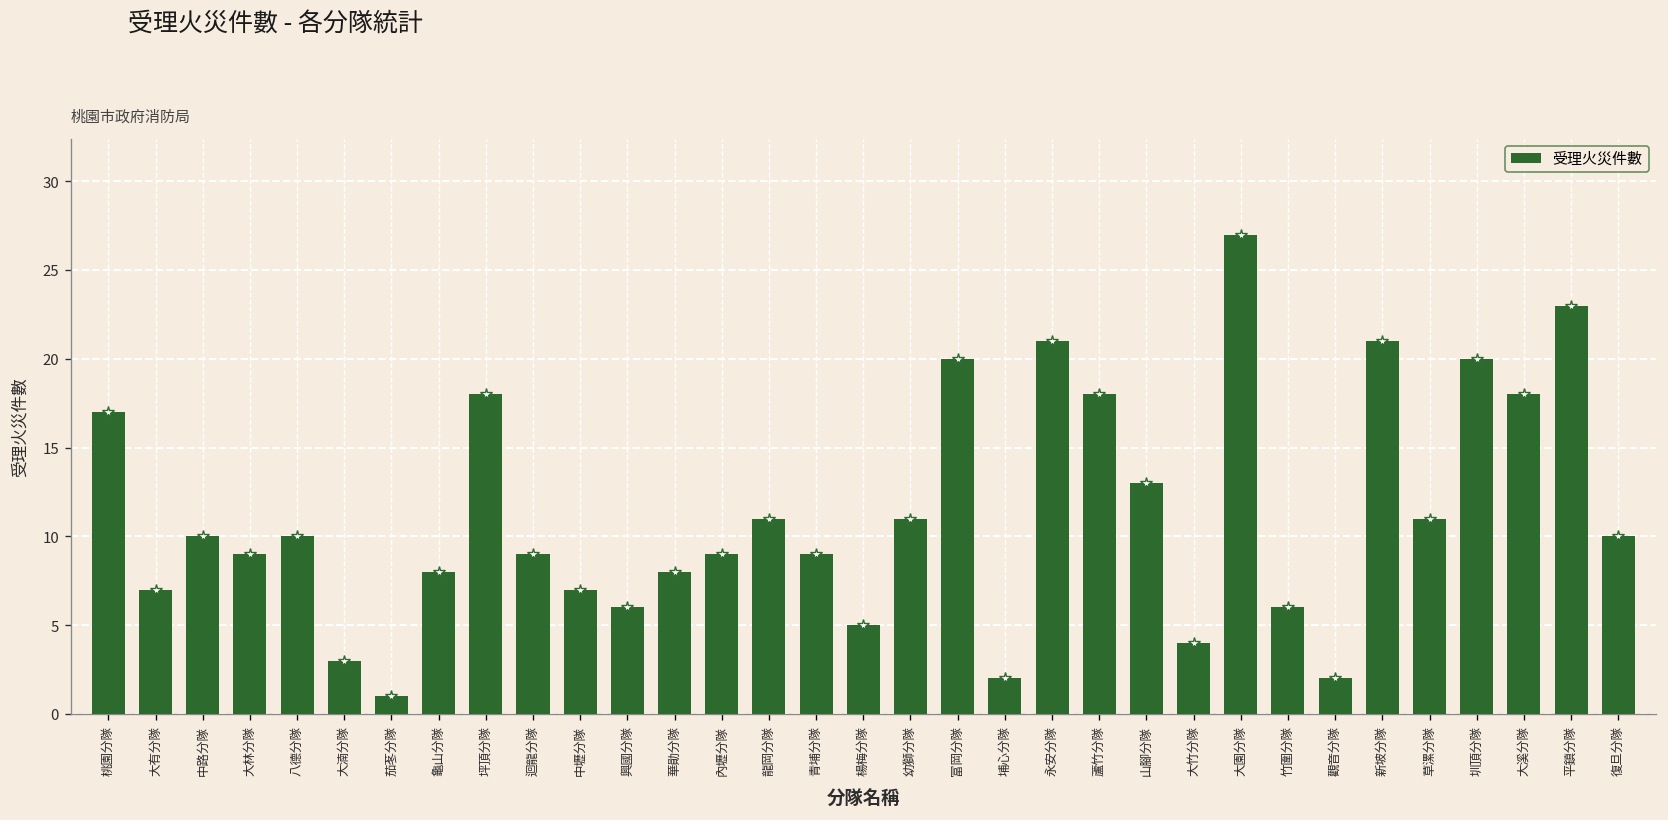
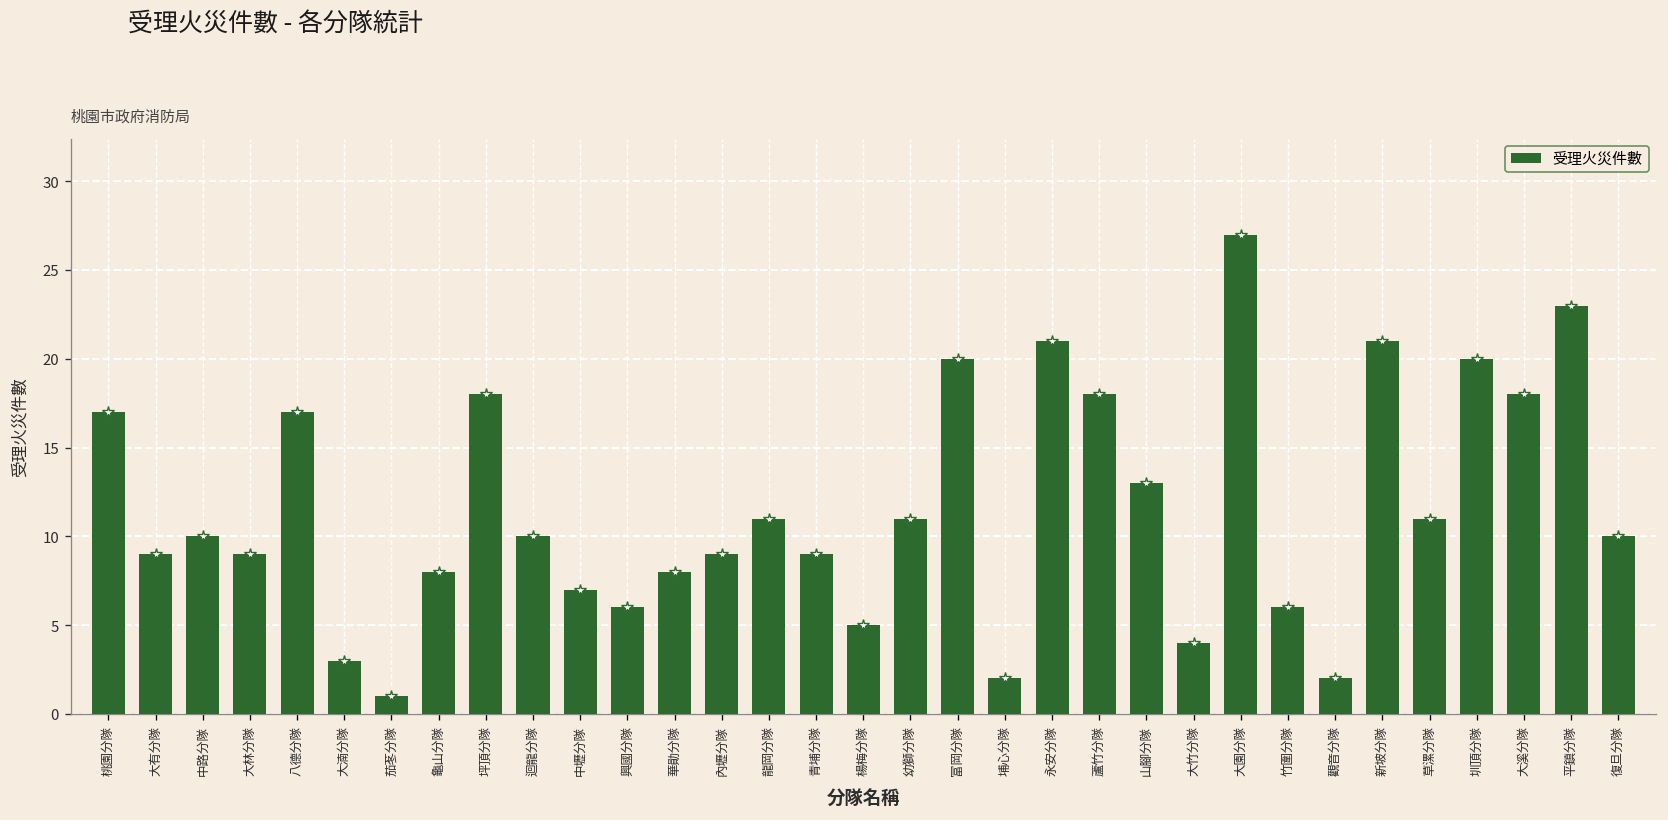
受理火災件數, 大有分隊: 7 -> 9
受理火災件數, 八德分隊: 10 -> 17
受理火災件數, 迴龍分隊: 9 -> 10
